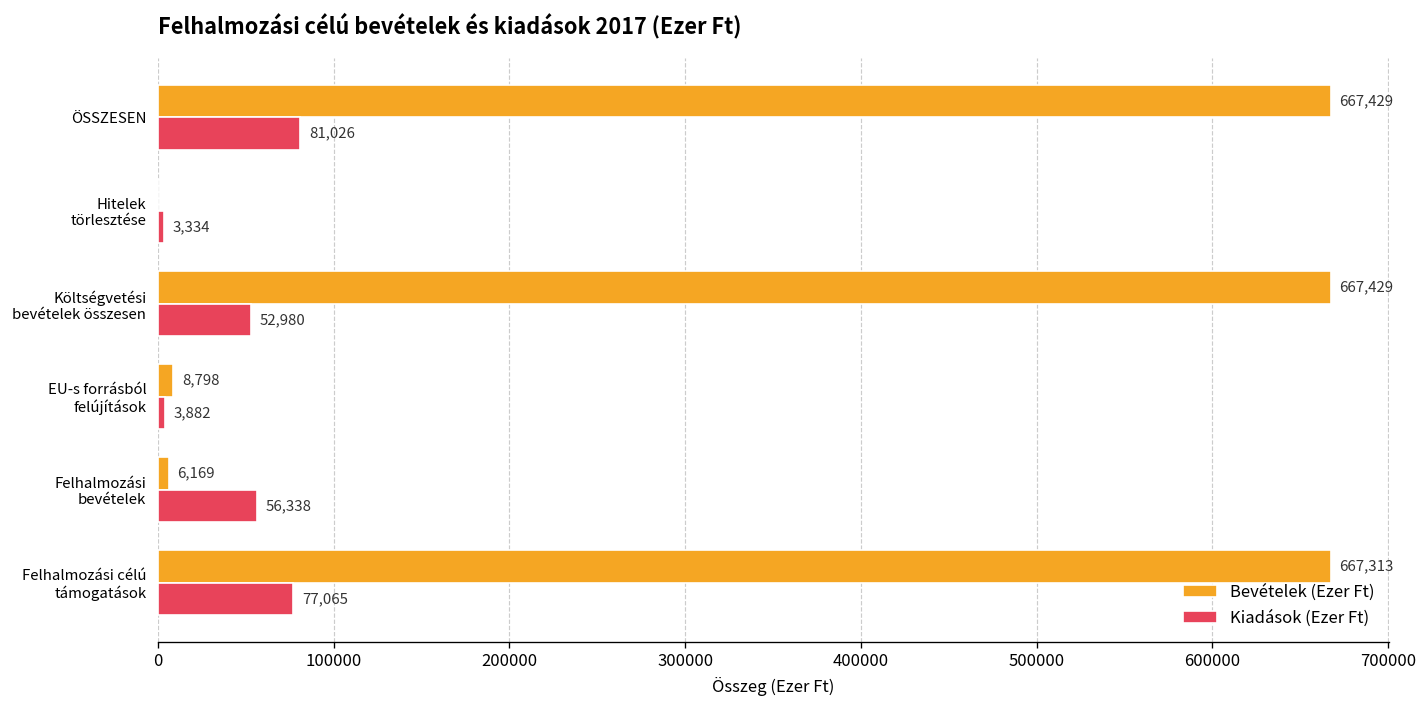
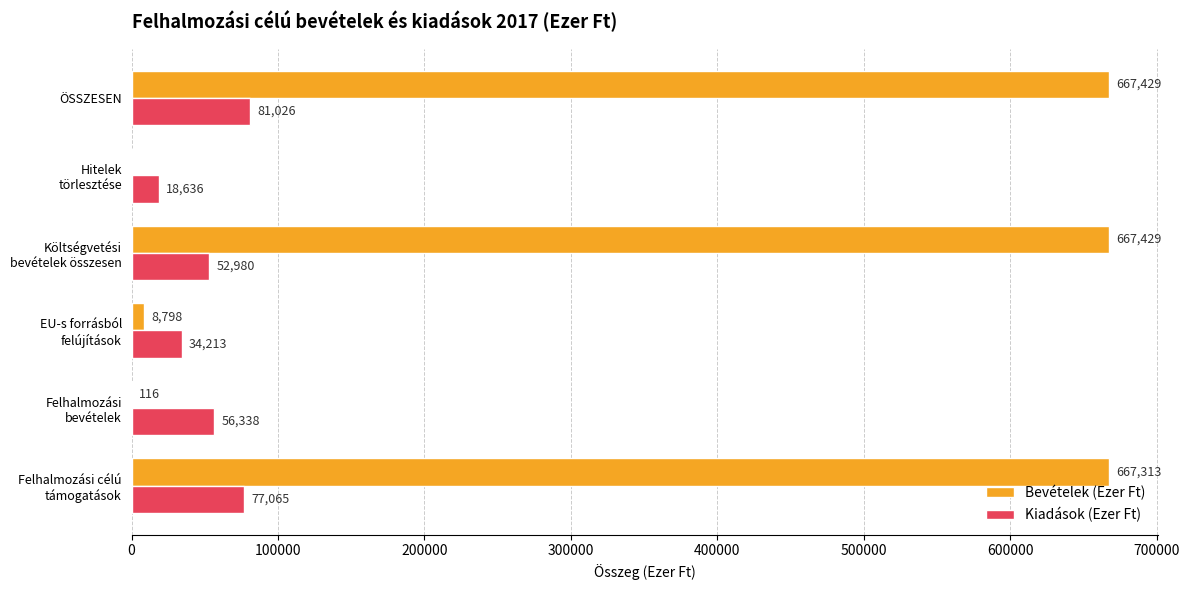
Kiadások (Ezer Ft), Hitelek törlesztése: 3,334 -> 18,636
Kiadások (Ezer Ft), EU-s forrásból felújítások: 3,882 -> 34,213
Bevételek (Ezer Ft), Felhalmozási bevételek: 6,169 -> 116
